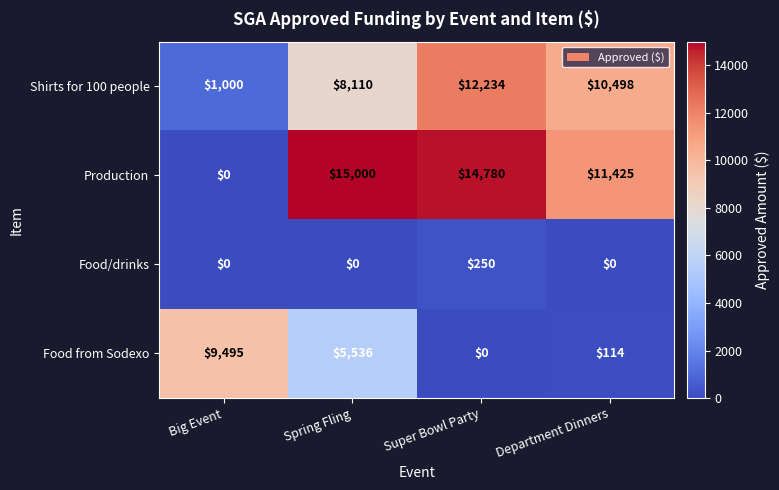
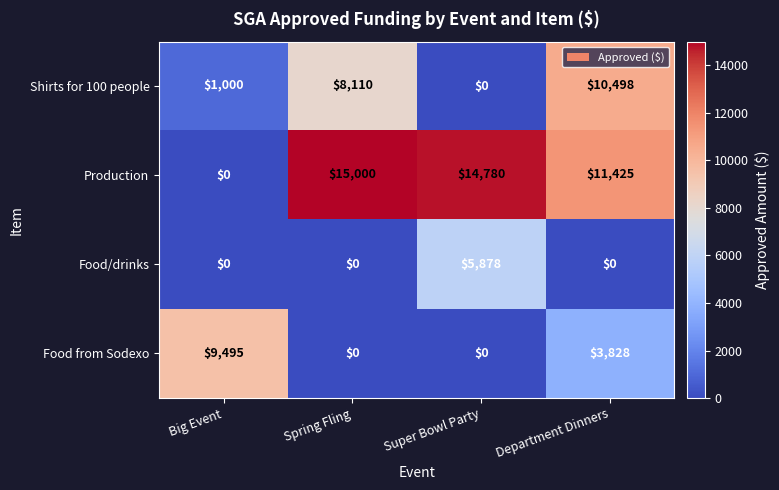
Shirts for 100 people, Super Bowl Party: $12,234 -> $0
Food/drinks, Super Bowl Party: $250 -> $5,878
Food from Sodexo, Spring Fling: $5,536 -> $0
Food from Sodexo, Department Dinners: $114 -> $3,828
